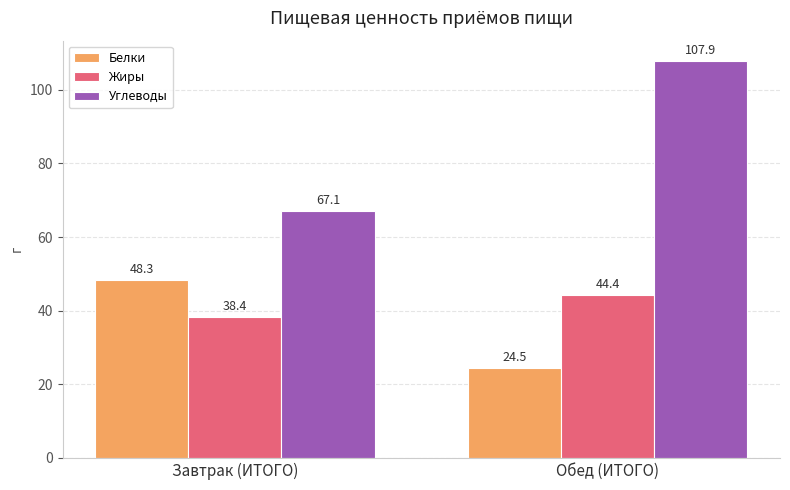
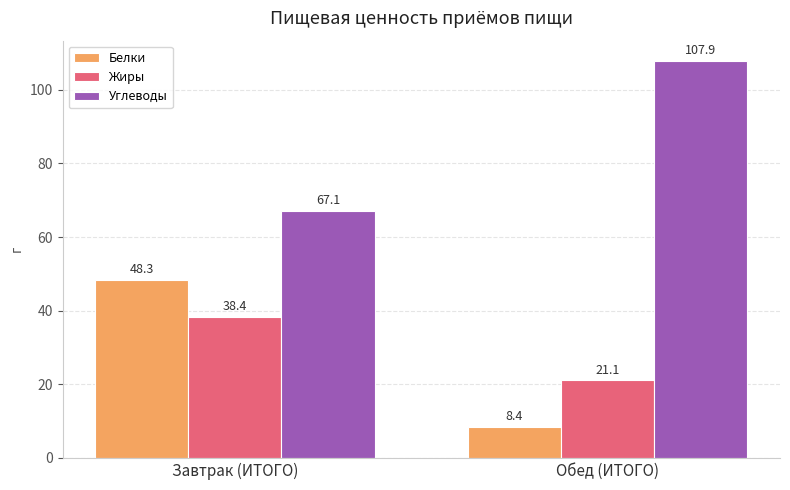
Белки, Обед (ИТОГО): 24.5 -> 8.4
Жиры, Обед (ИТОГО): 44.4 -> 21.1
